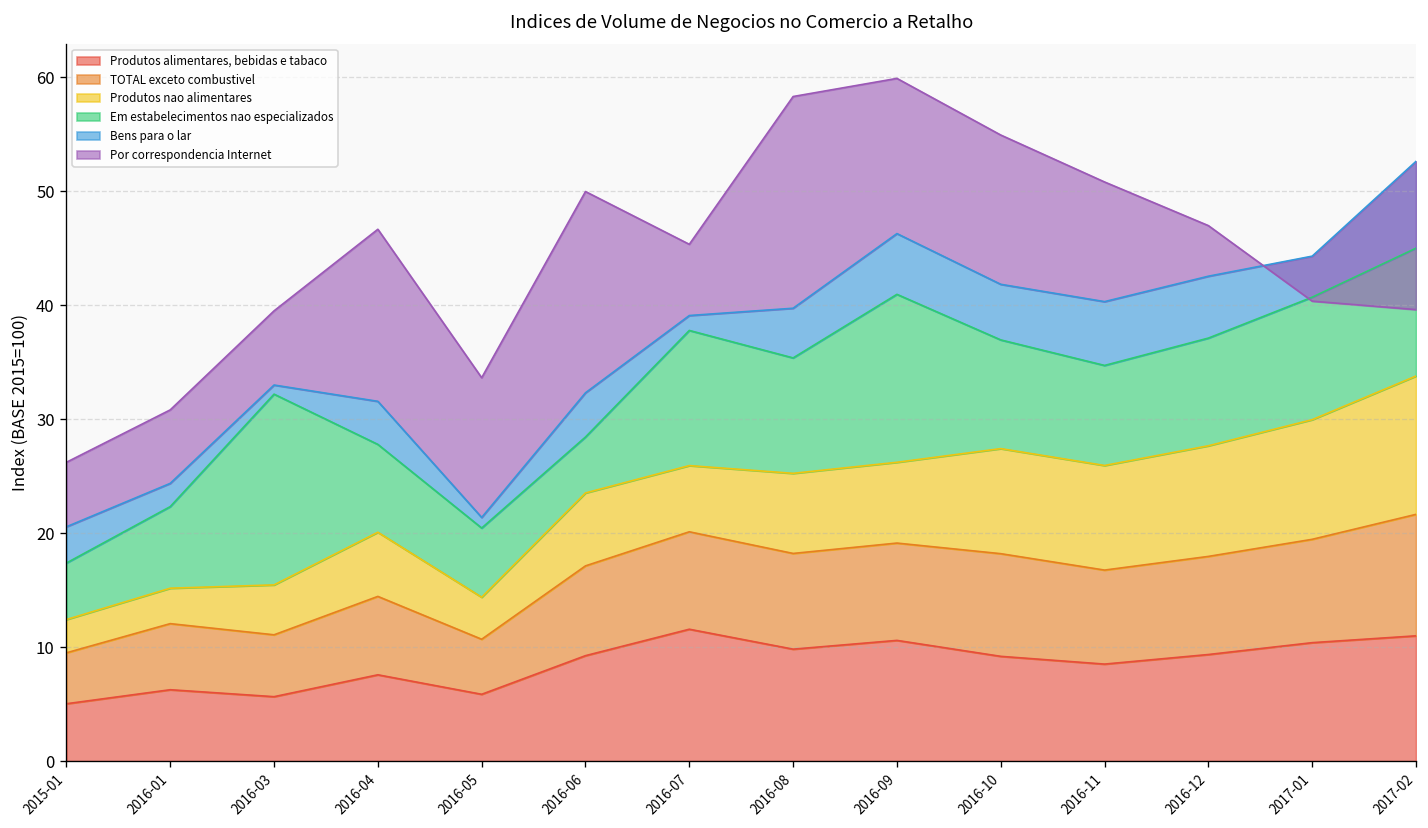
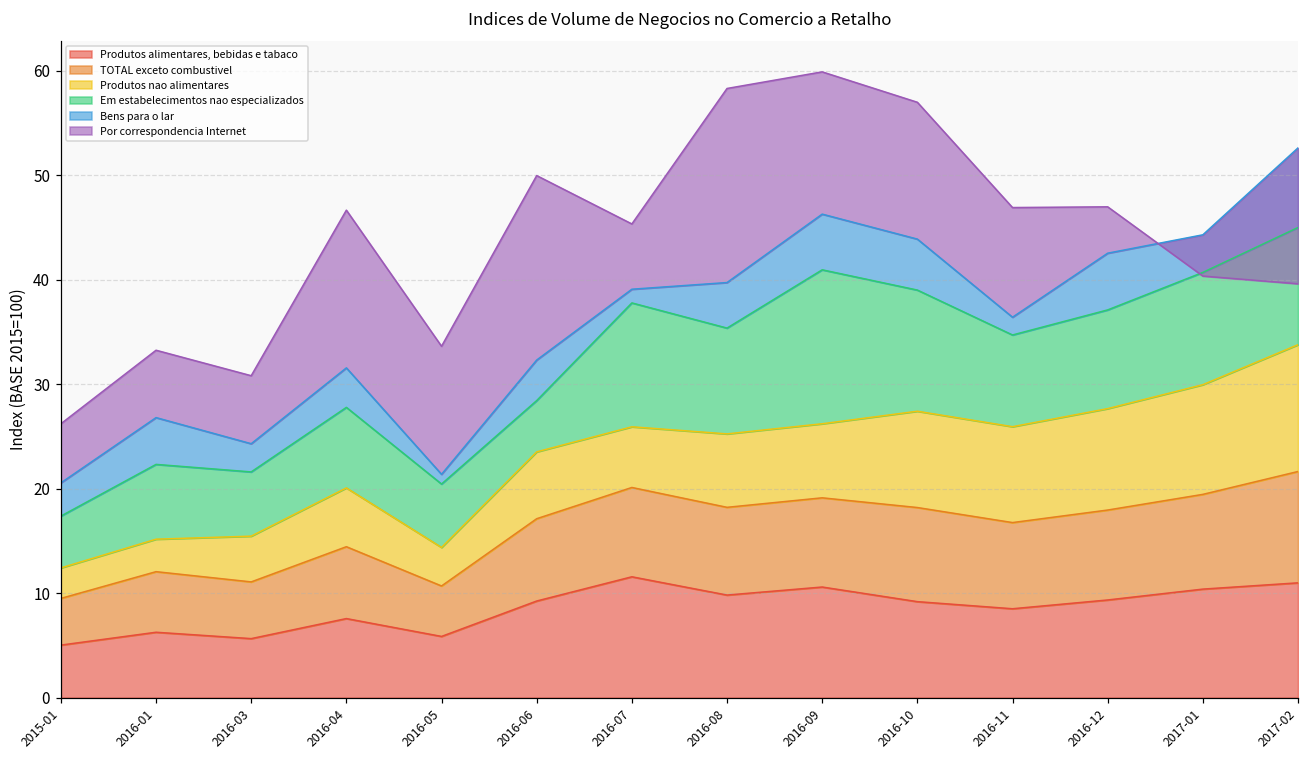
Bens para o lar, 2016-01: 2 -> 4
Em estabelecimentos nao especializados, 2016-03: 17 -> 6
Bens para o lar, 2016-03: 1 -> 3
Em estabelecimentos nao especializados, 2016-10: 10 -> 12
Bens para o lar, 2016-11: 6 -> 2
